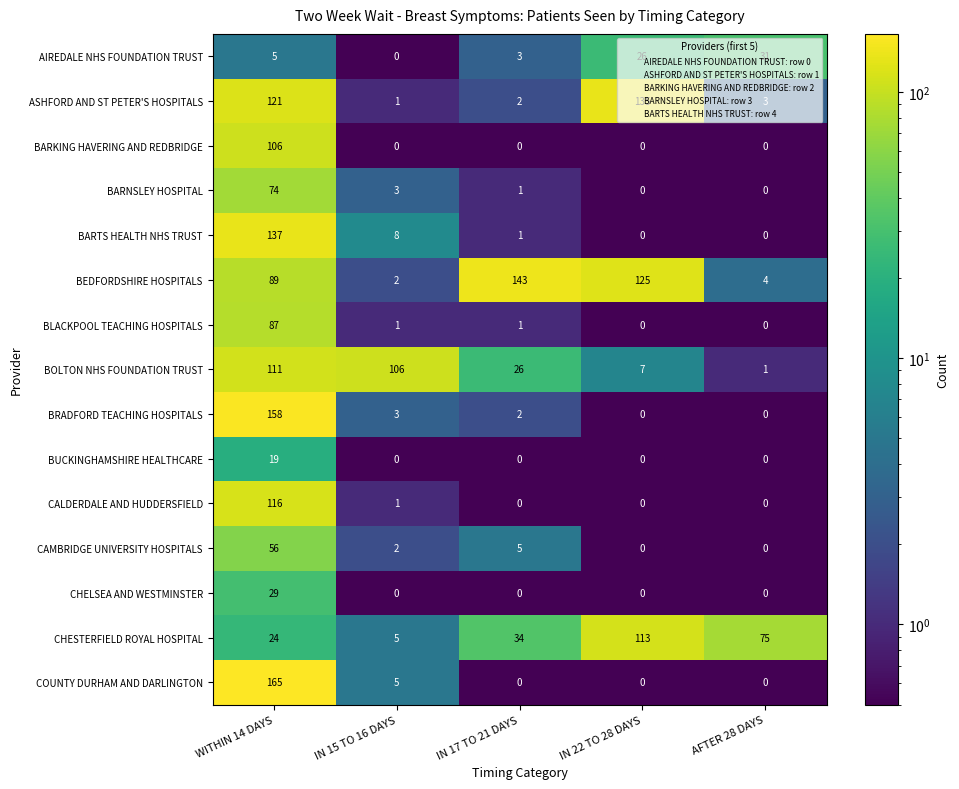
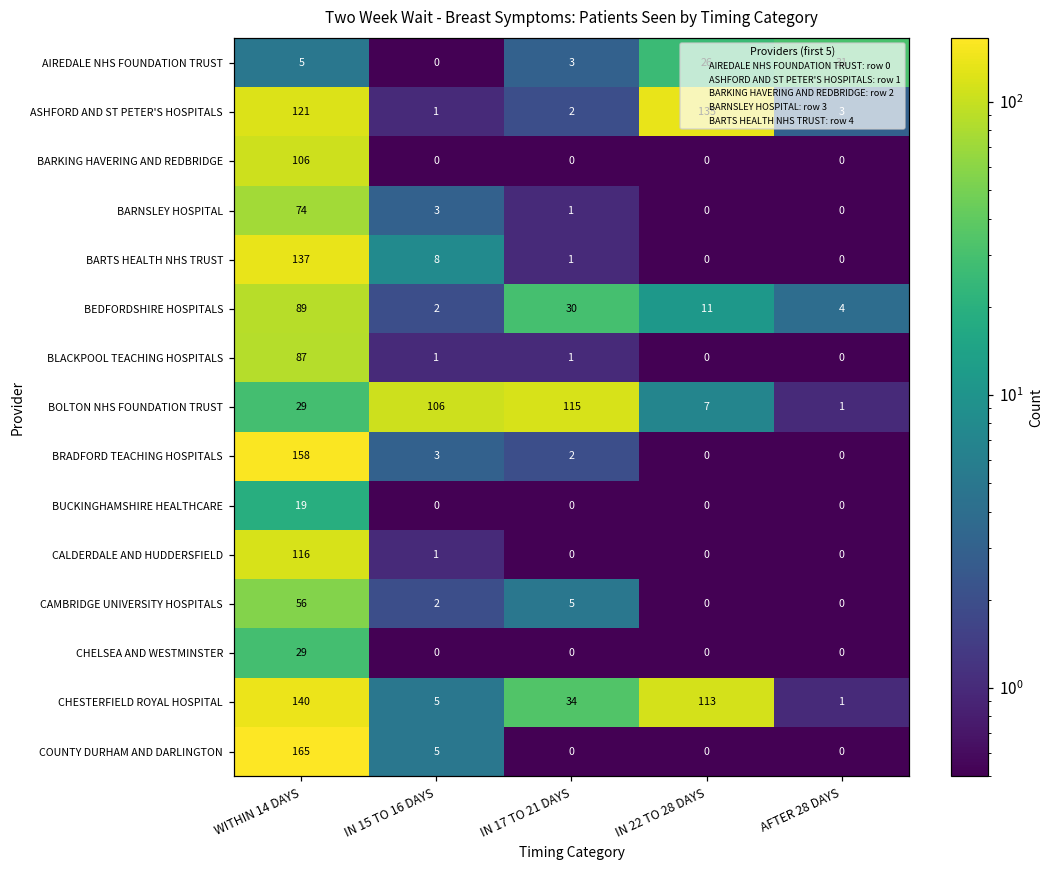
BEDFORDSHIRE HOSPITALS, IN 17 TO 21 DAYS: 143 -> 30
BEDFORDSHIRE HOSPITALS, IN 22 TO 28 DAYS: 125 -> 11
BOLTON NHS FOUNDATION TRUST, WITHIN 14 DAYS: 111 -> 29
BOLTON NHS FOUNDATION TRUST, IN 17 TO 21 DAYS: 26 -> 115
CHESTERFIELD ROYAL HOSPITAL, WITHIN 14 DAYS: 24 -> 140
CHESTERFIELD ROYAL HOSPITAL, AFTER 28 DAYS: 75 -> 1
